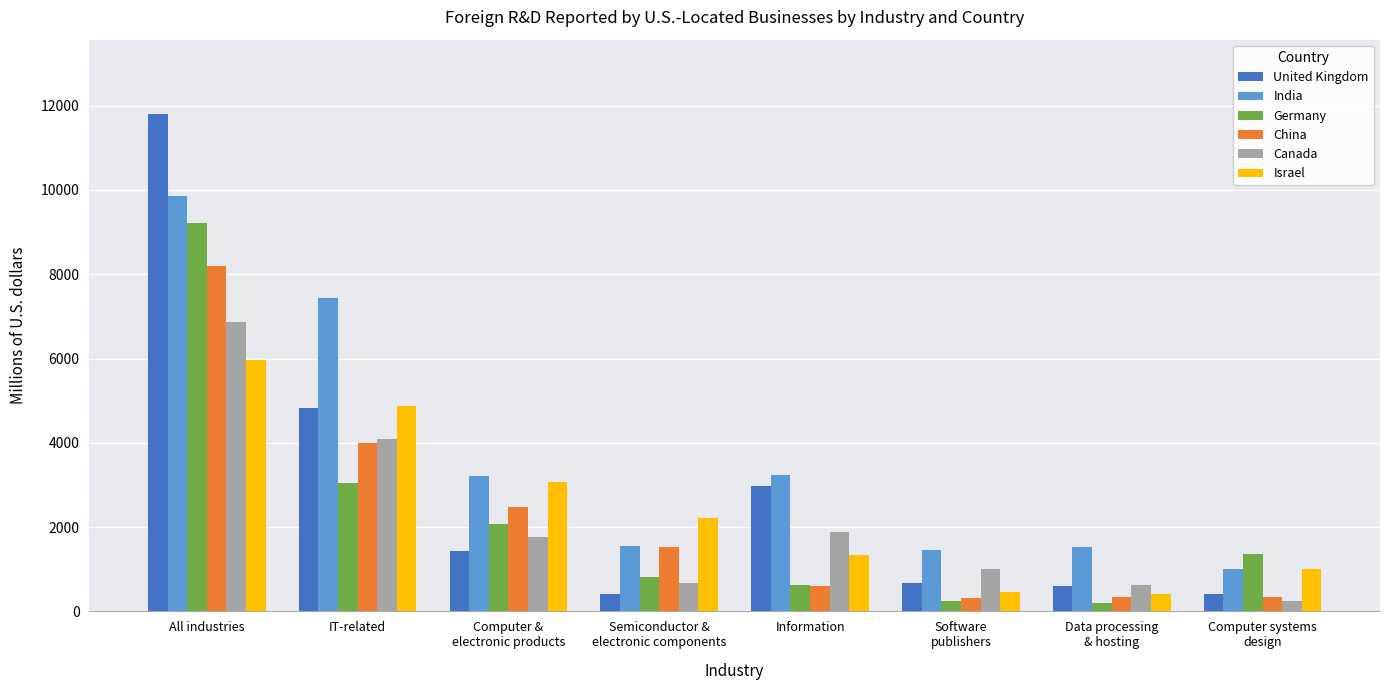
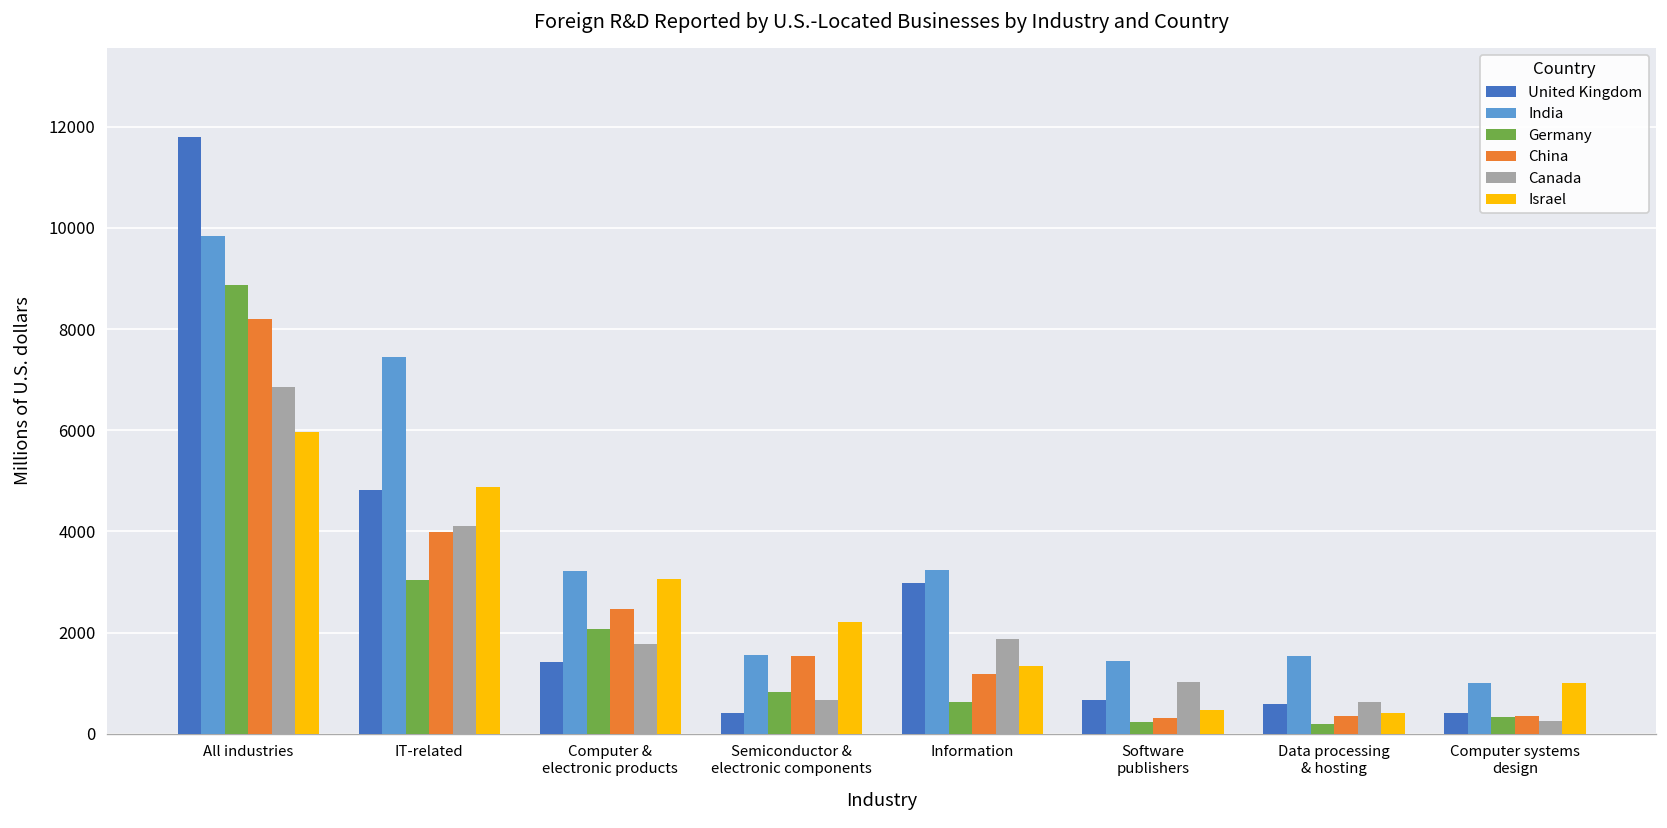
Germany, All industries: 9200 -> 8900
China, Information: 600 -> 1200
Germany, Computer systems design: 1400 -> 300
